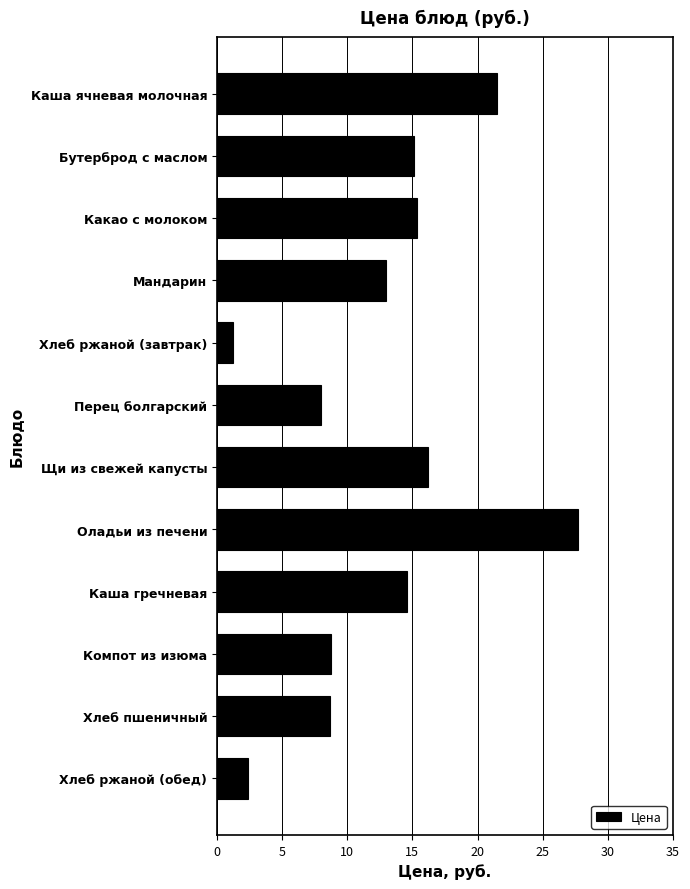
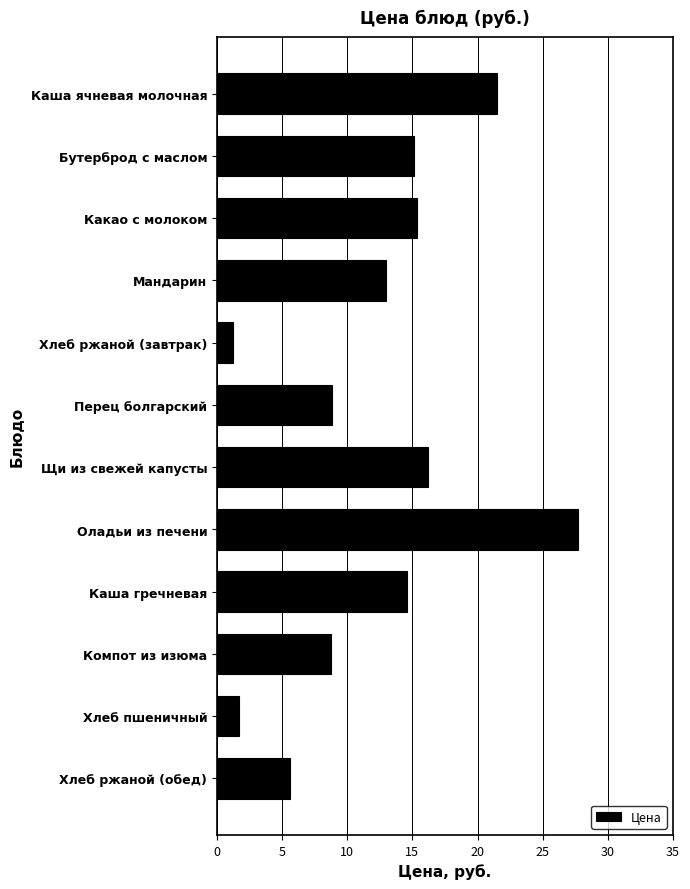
Перец болгарский: 8.0 -> 8.8
Хлеб пшеничный: 8.7 -> 1.7
Хлеб ржаной (обед): 2.4 -> 5.6
